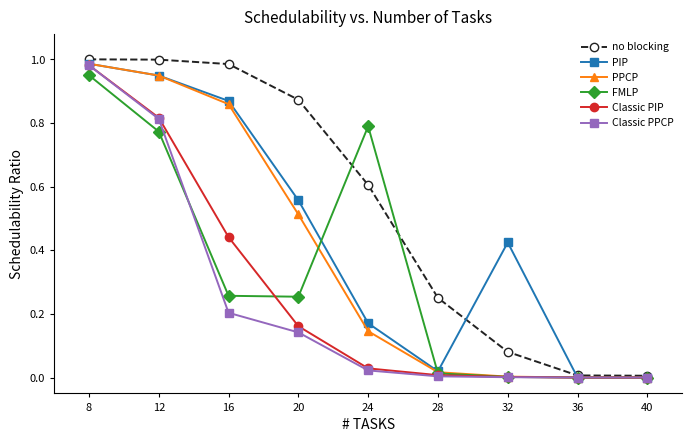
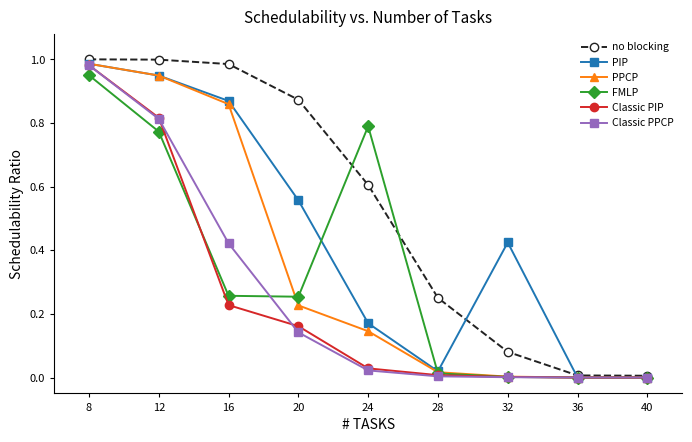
Classic PIP, 16: 0.44 -> 0.23
Classic PPCP, 16: 0.20 -> 0.42
PPCP, 20: 0.51 -> 0.23
